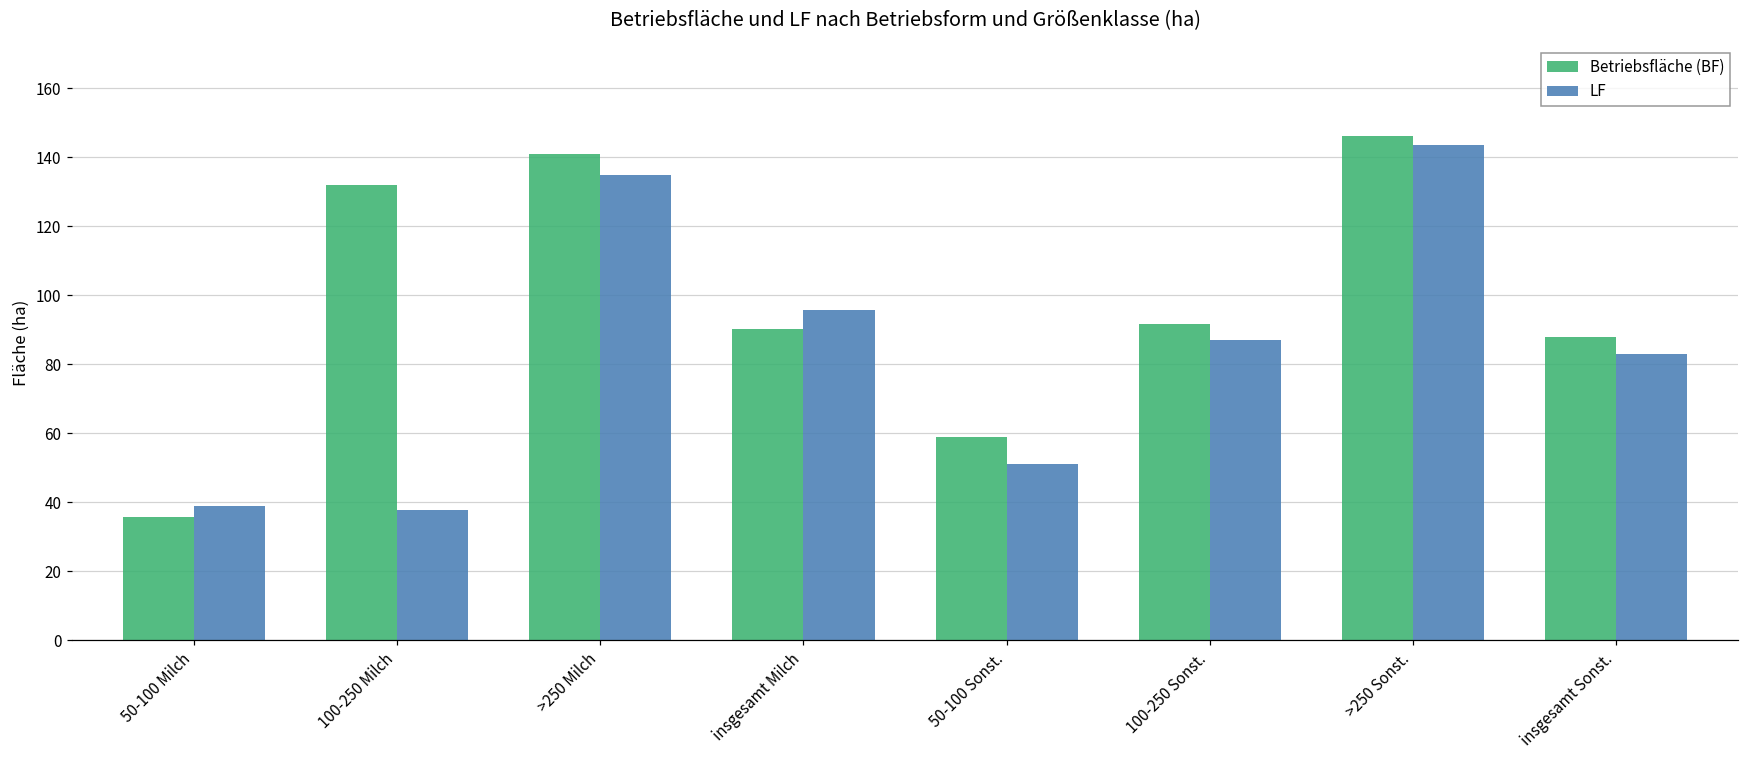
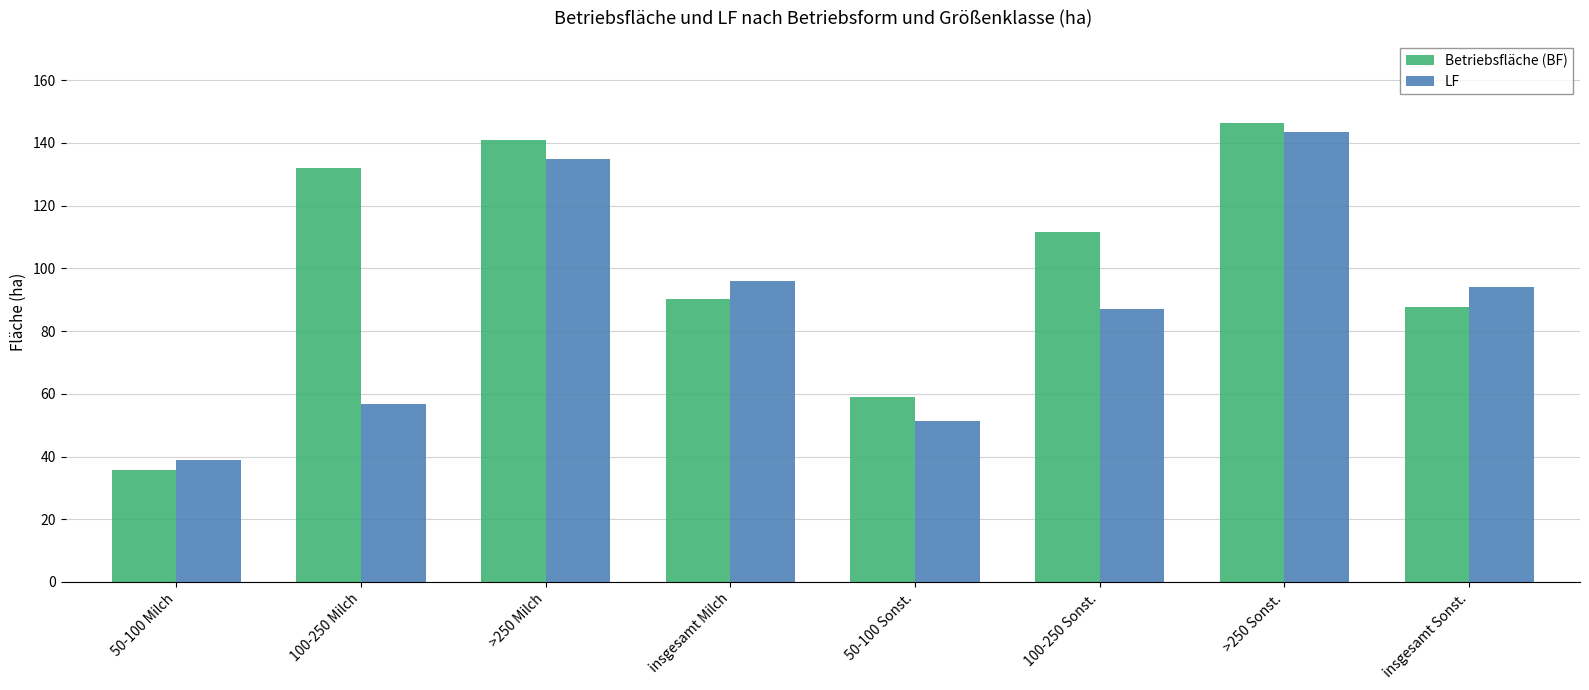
LF, 100-250 Milch: 38 -> 57
Betriebsfläche (BF), 100-250 Sonst.: 92 -> 112
LF, insgesamt Sonst.: 83 -> 94
